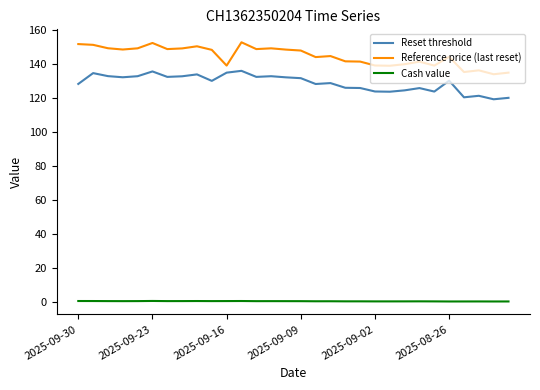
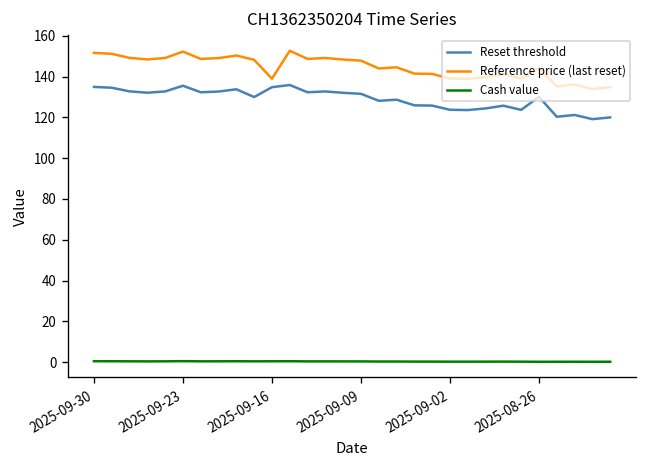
Reset threshold, 2025-09-30: 128 -> 135
